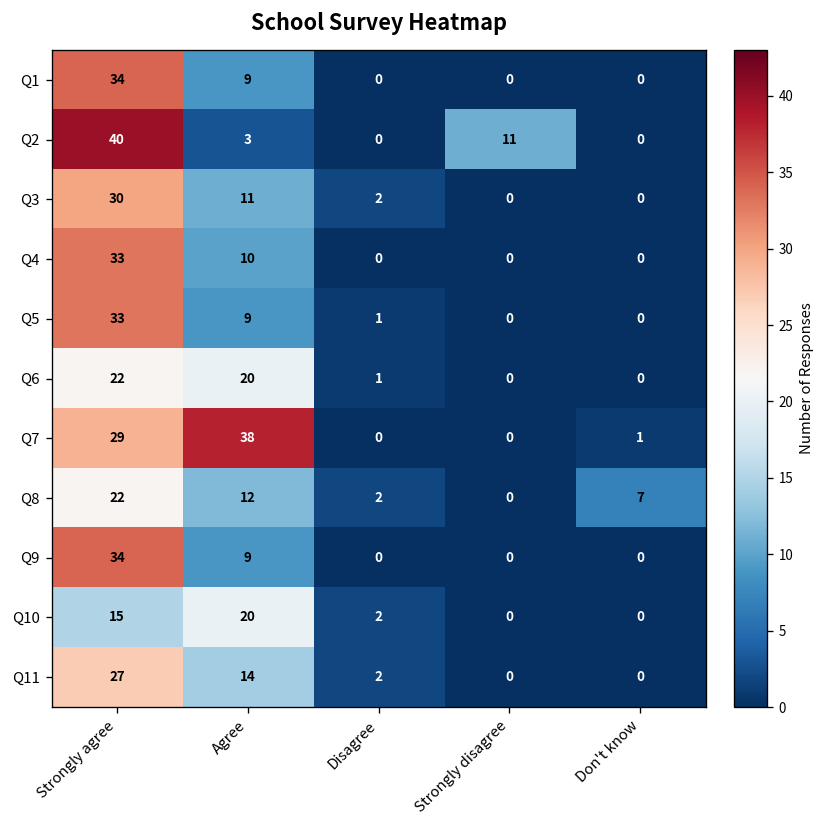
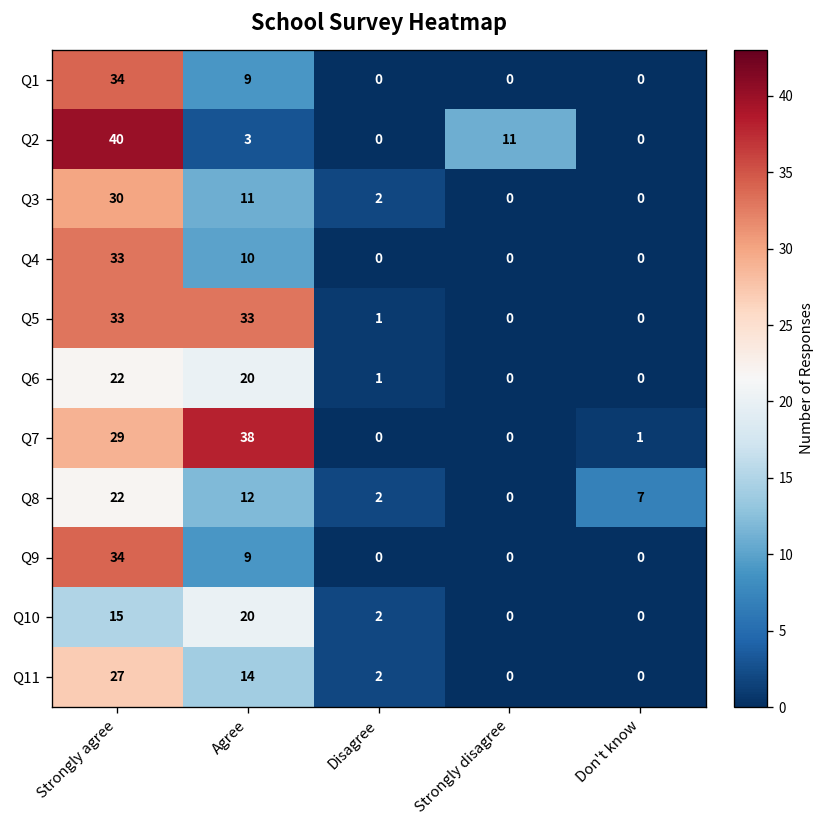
Q5, Agree: 9 -> 33
